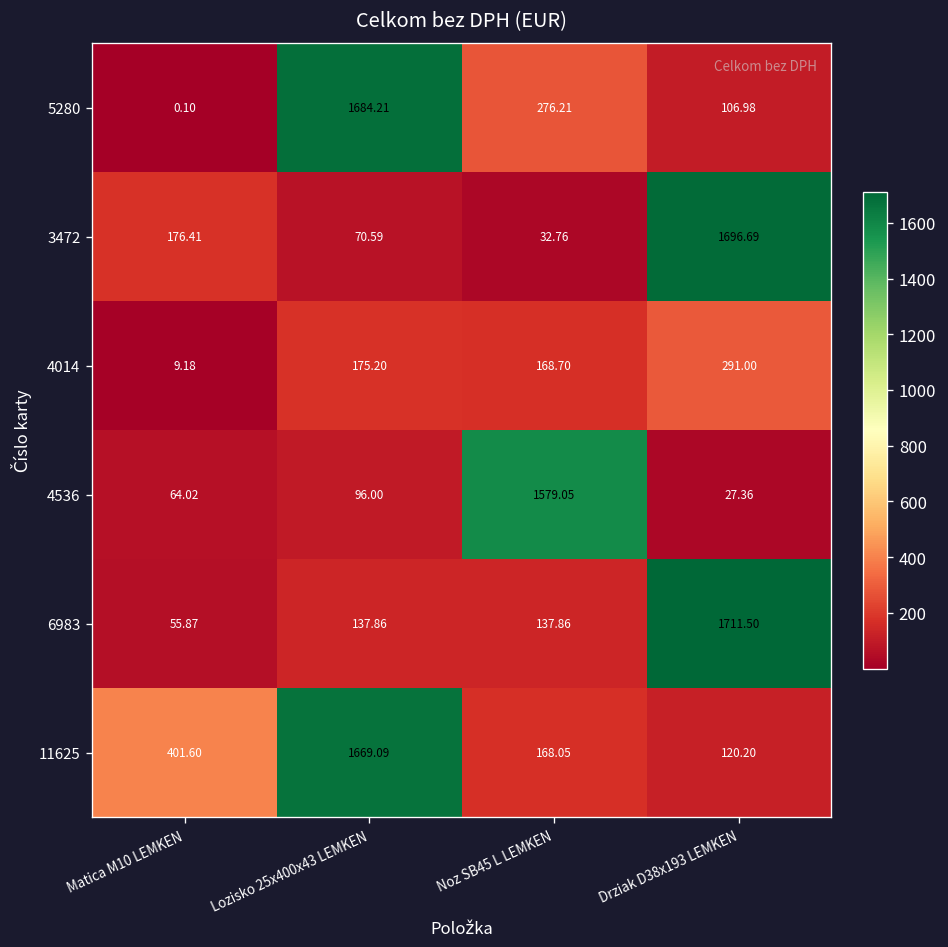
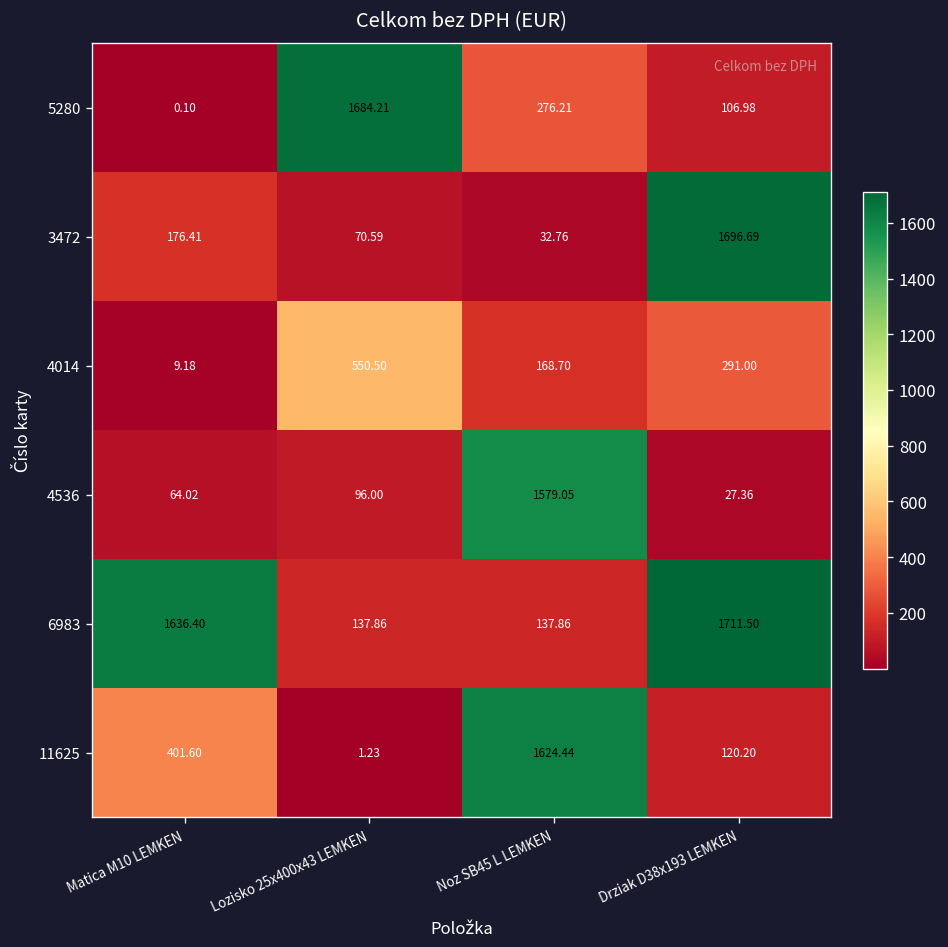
4014, Lozisko 25x400x43 LEMKEN: 175.20 -> 550.50
6983, Matica M10 LEMKEN: 55.87 -> 1636.40
11625, Lozisko 25x400x43 LEMKEN: 1669.09 -> 1.23
11625, Noz SB45 L LEMKEN: 168.05 -> 1624.44
